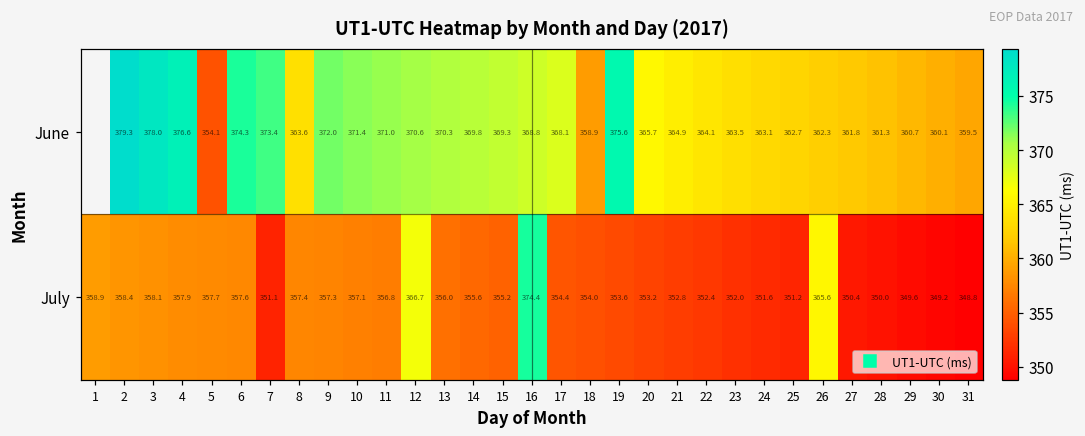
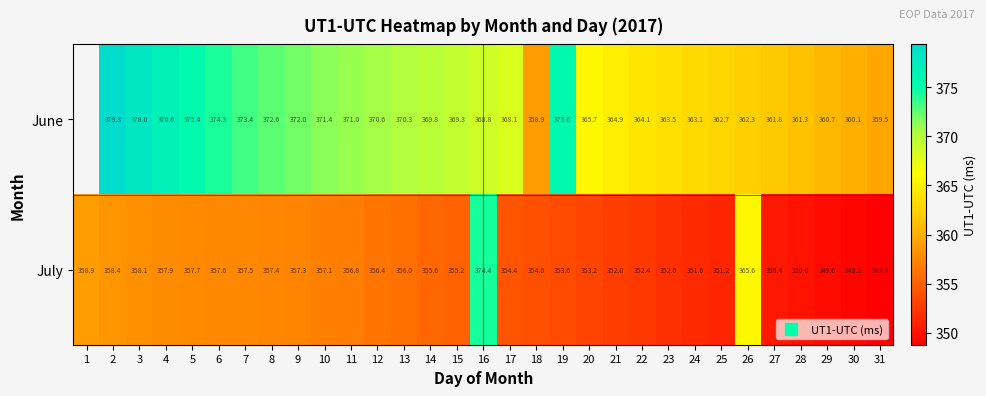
June, 5: 354.1 -> 375.4
June, 8: 363.6 -> 372.6
July, 7: 351.1 -> 357.5
July, 12: 366.7 -> 356.4
